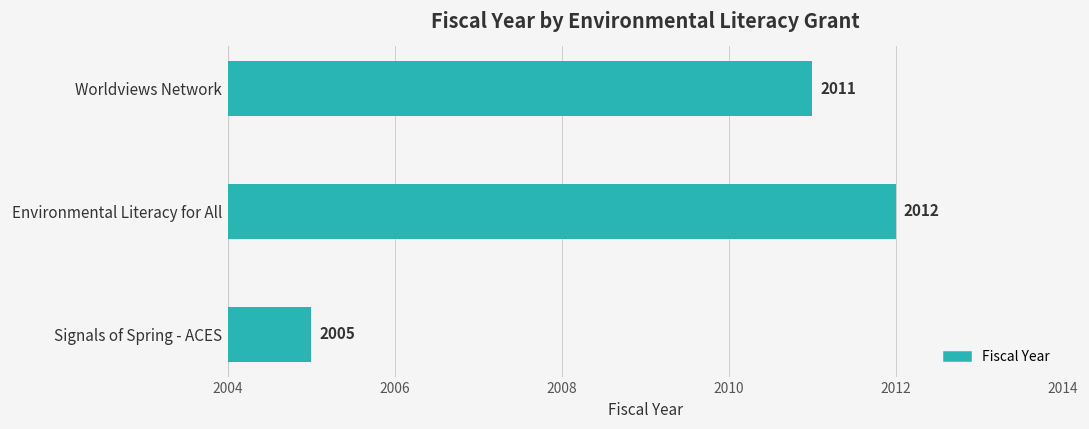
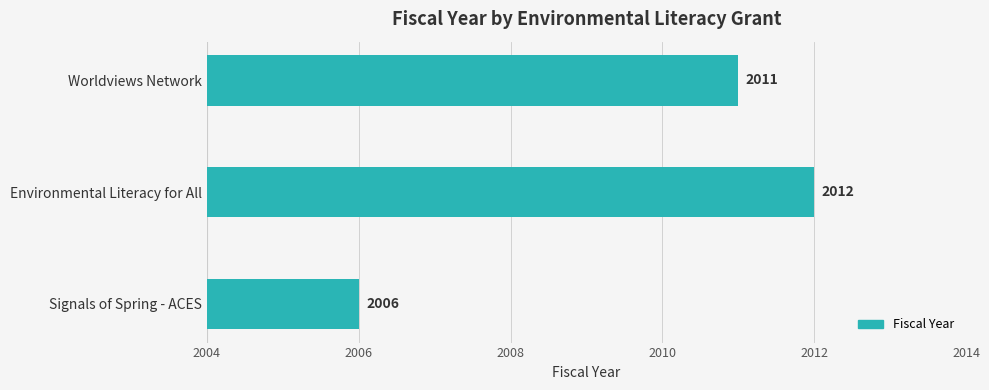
Signals of Spring - ACES: 2005 -> 2006
